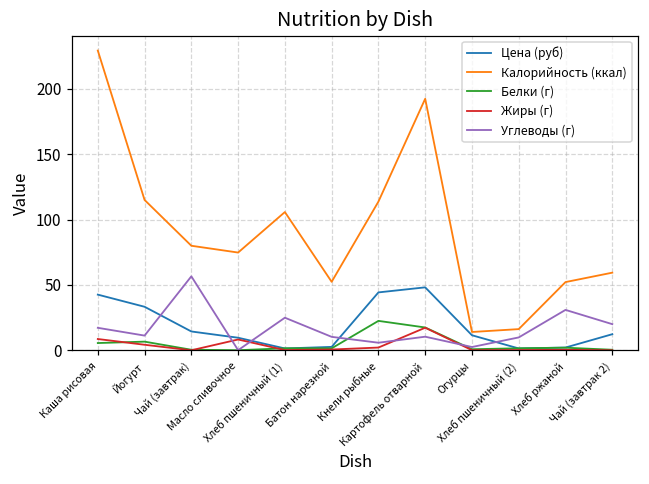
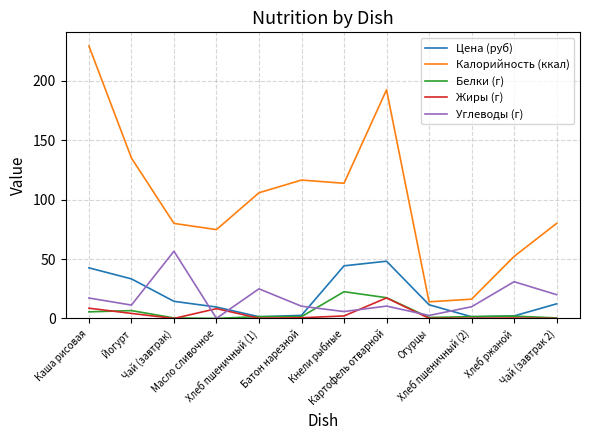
Калорийность (ккал), Йогурт: 115 -> 135
Калорийность (ккал), Батон нарезной: 52 -> 117
Калорийность (ккал), Чай (завтрак 2): 59 -> 80
